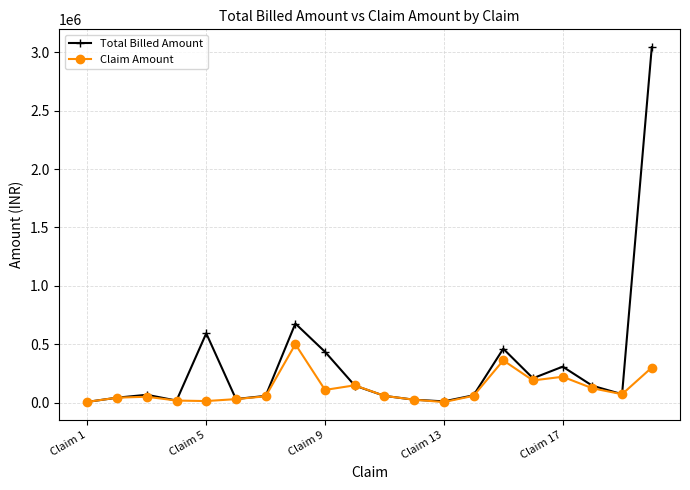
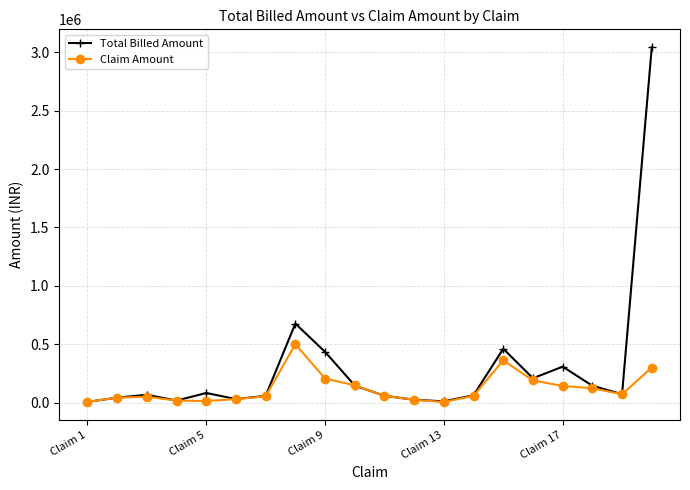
Total Billed Amount, Claim 5: 590000 -> 80000
Claim Amount, Claim 9: 110000 -> 210000
Claim Amount, Claim 17: 220000 -> 140000
